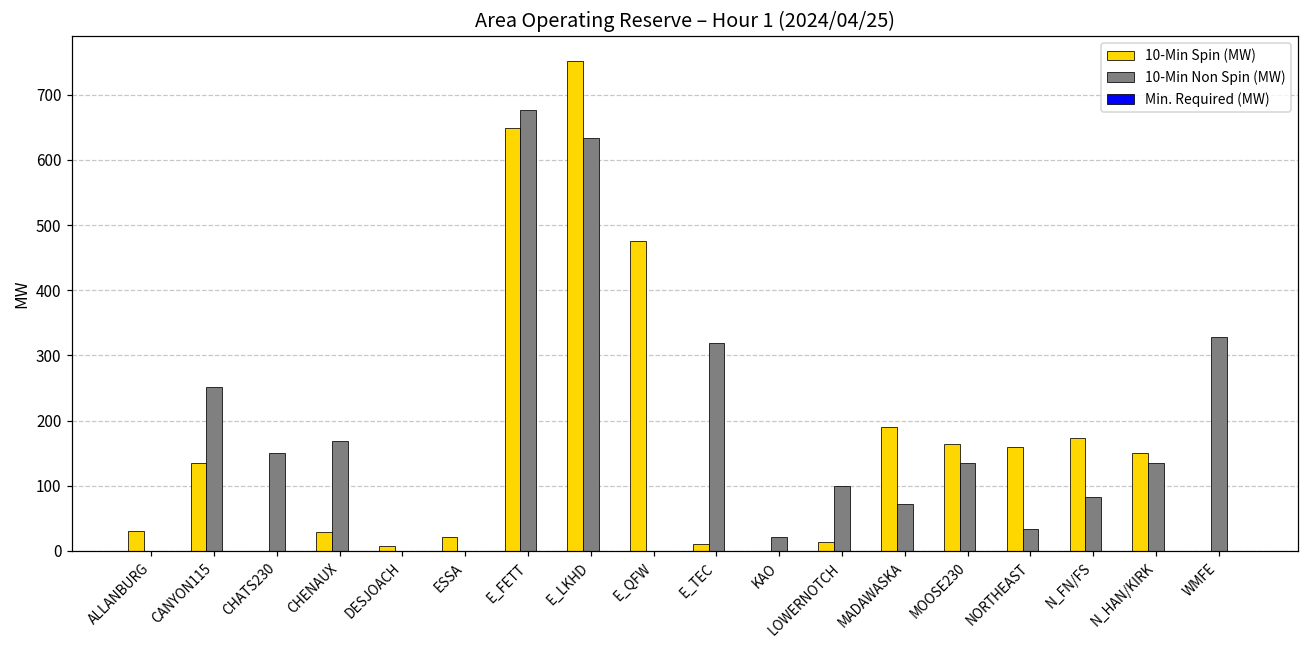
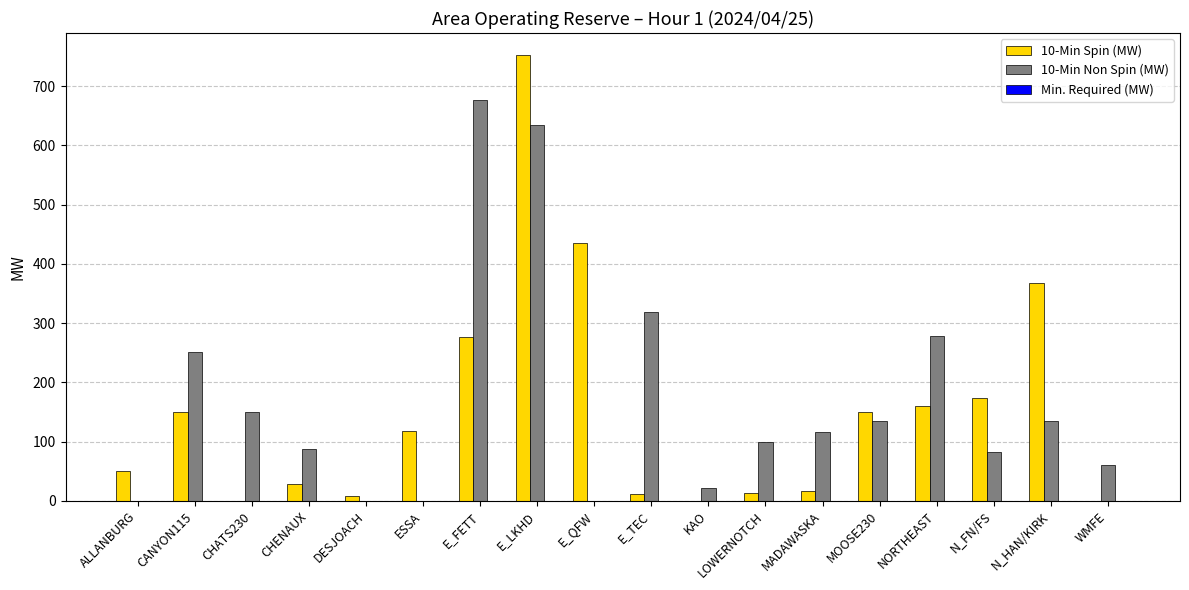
10-Min Spin (MW), ALLANBURG: 30 -> 50
10-Min Spin (MW), CANYON115: 140 -> 150
10-Min Non Spin (MW), CHENAUX: 170 -> 90
10-Min Spin (MW), ESSA: 20 -> 120
10-Min Spin (MW), E_FETT: 650 -> 280
10-Min Spin (MW), E_QFW: 480 -> 440
10-Min Spin (MW), MADAWASKA: 190 -> 20
10-Min Non Spin (MW), MADAWASKA: 70 -> 120
10-Min Spin (MW), MOOSE230: 160 -> 150
10-Min Non Spin (MW), NORTHEAST: 30 -> 280
10-Min Spin (MW), N_HAN/KIRK: 150 -> 370
10-Min Non Spin (MW), WMFE: 330 -> 60
